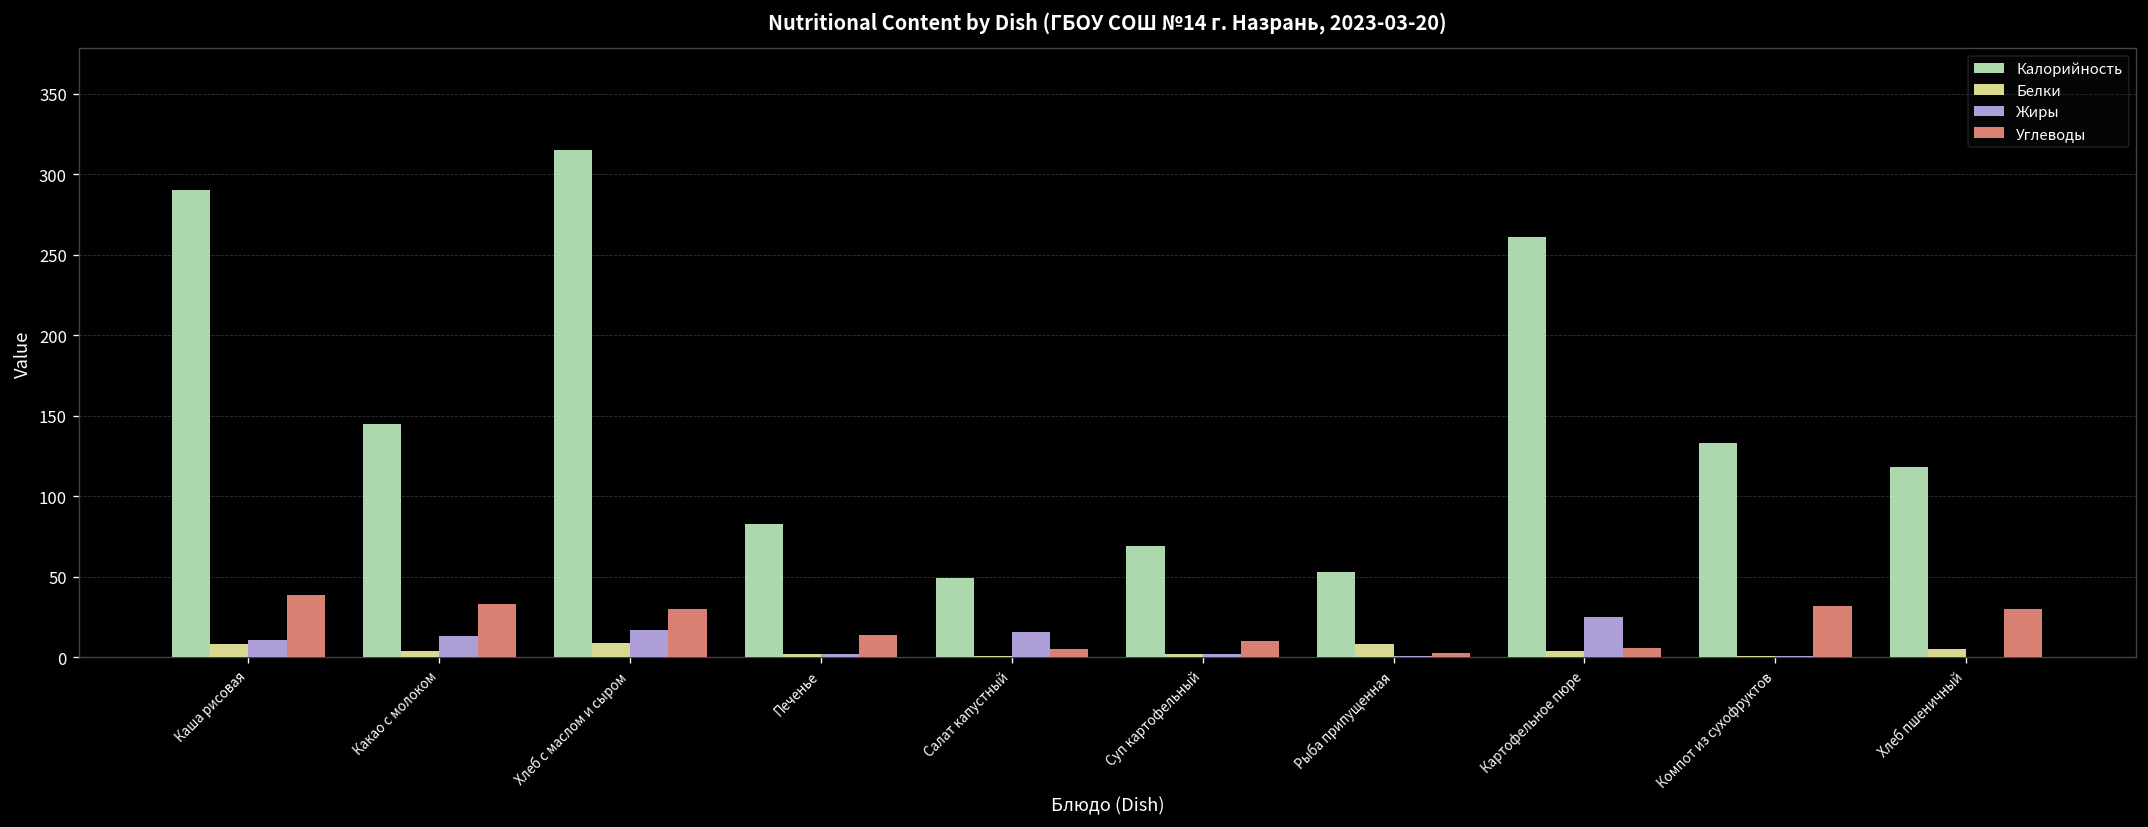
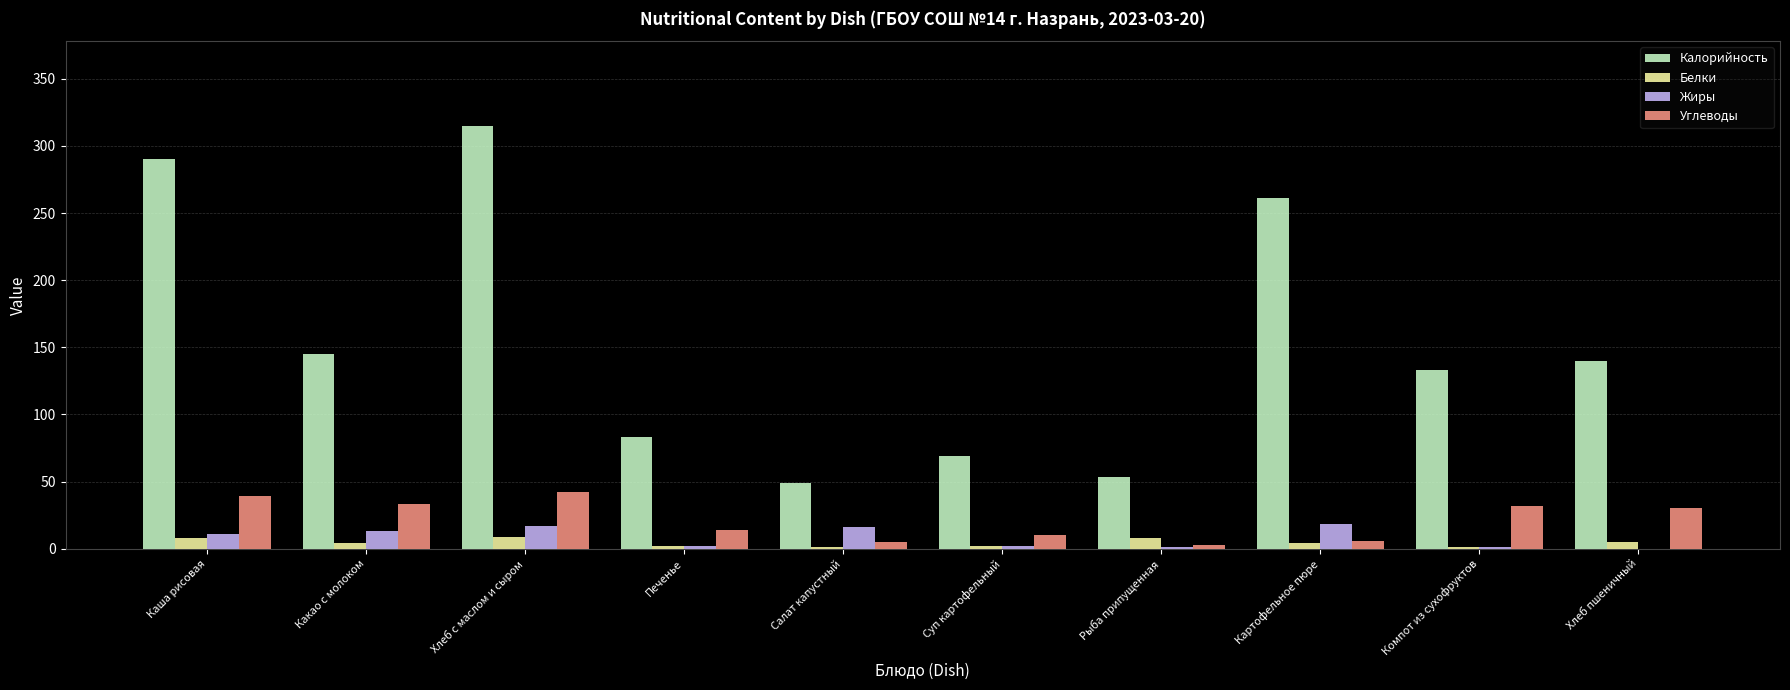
Углеводы, Хлеб с маслом и сыром: 30 -> 42
Жиры, Картофельное пюре: 25 -> 18
Калорийность, Хлеб пшеничный: 118 -> 140
